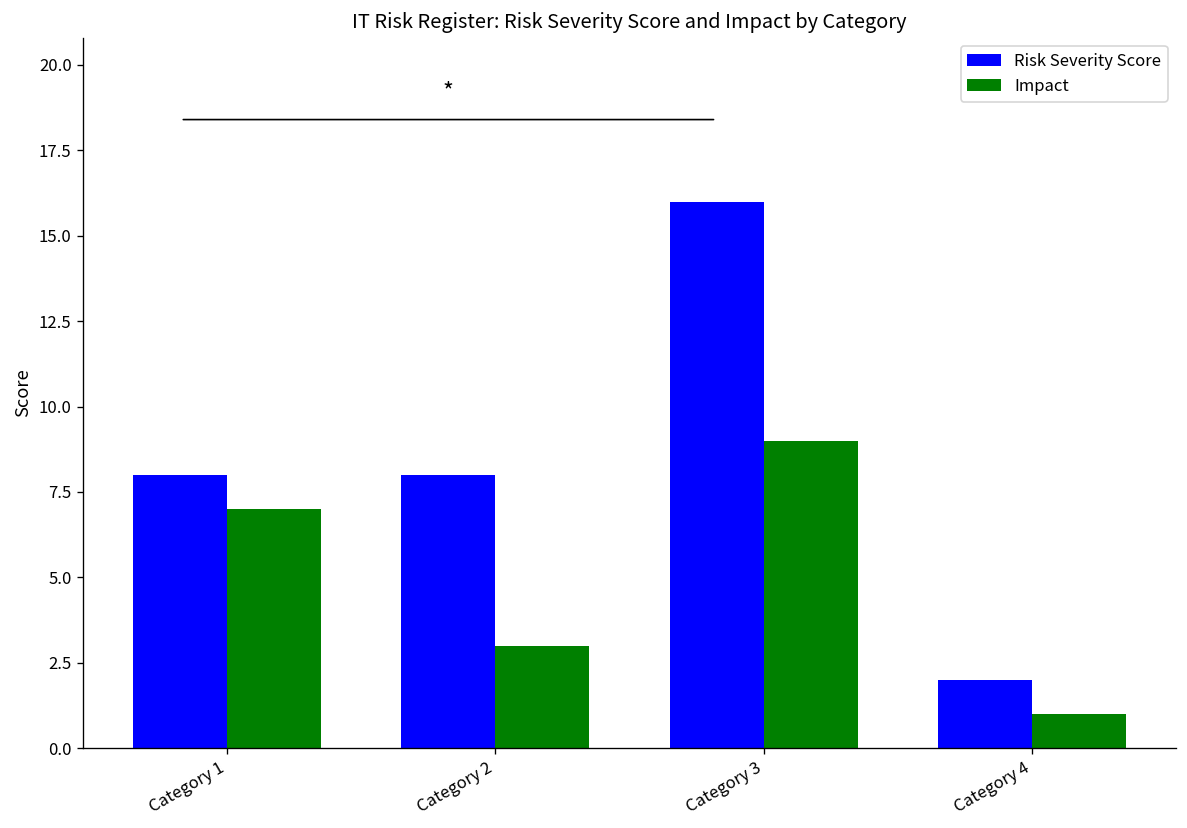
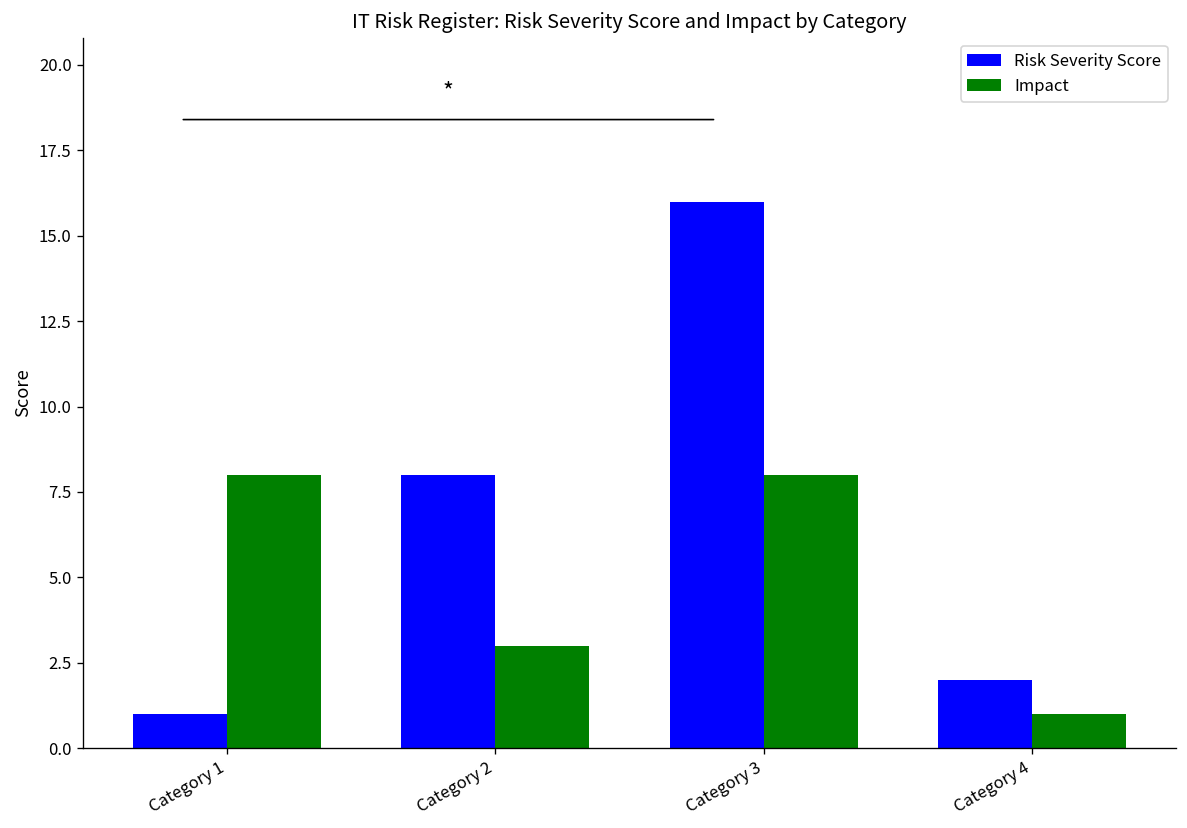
Risk Severity Score, Category 1: 8 -> 1
Impact, Category 1: 7 -> 8
Impact, Category 3: 9 -> 8
